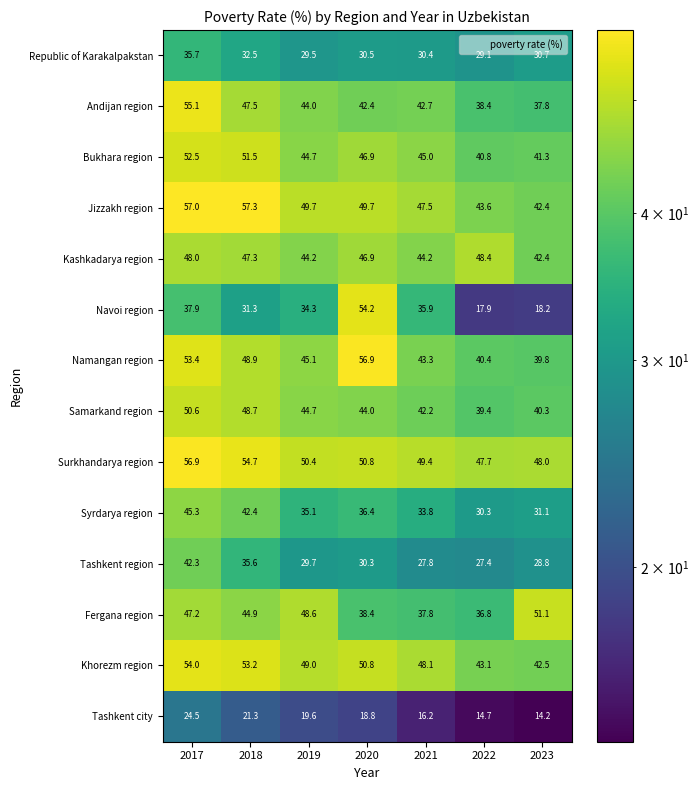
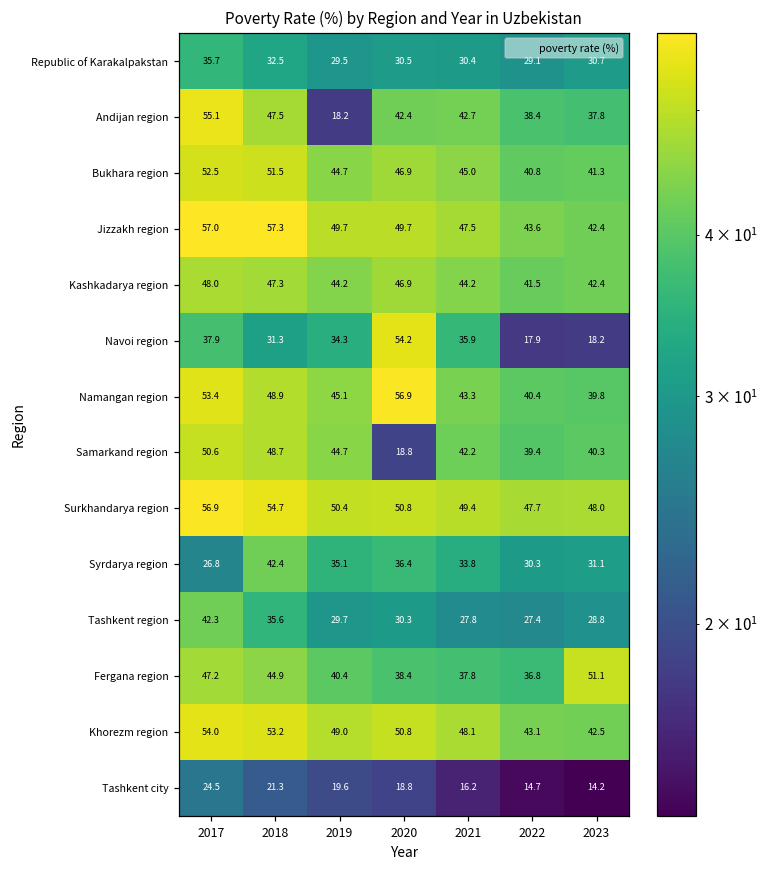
Andijan region, 2019: 44.0 -> 18.2
Kashkadarya region, 2022: 48.4 -> 41.5
Samarkand region, 2020: 44.0 -> 18.8
Syrdarya region, 2017: 45.3 -> 26.8
Fergana region, 2019: 48.6 -> 40.4
